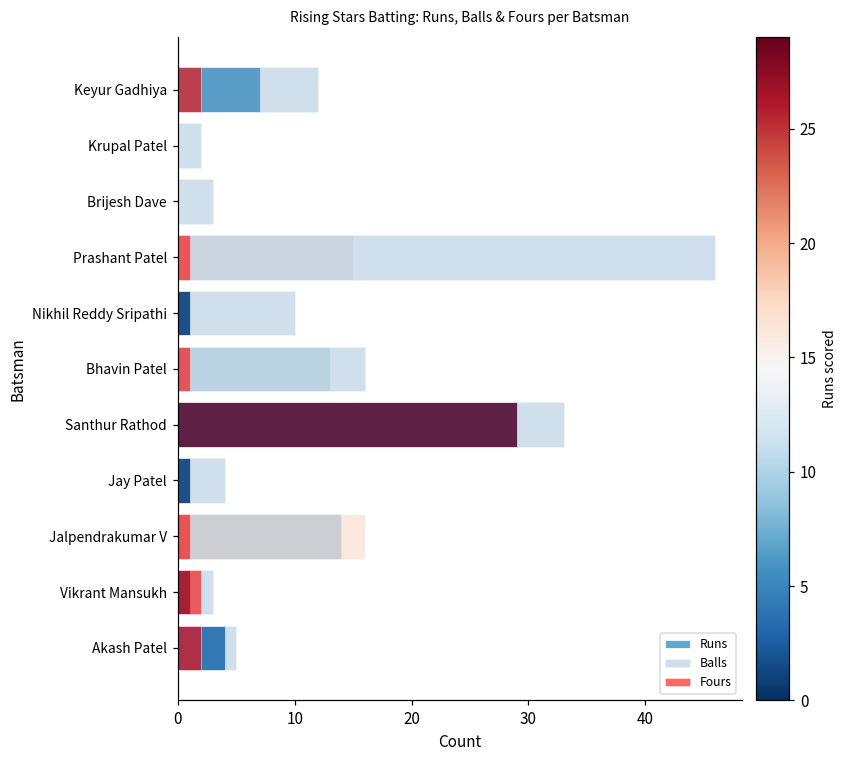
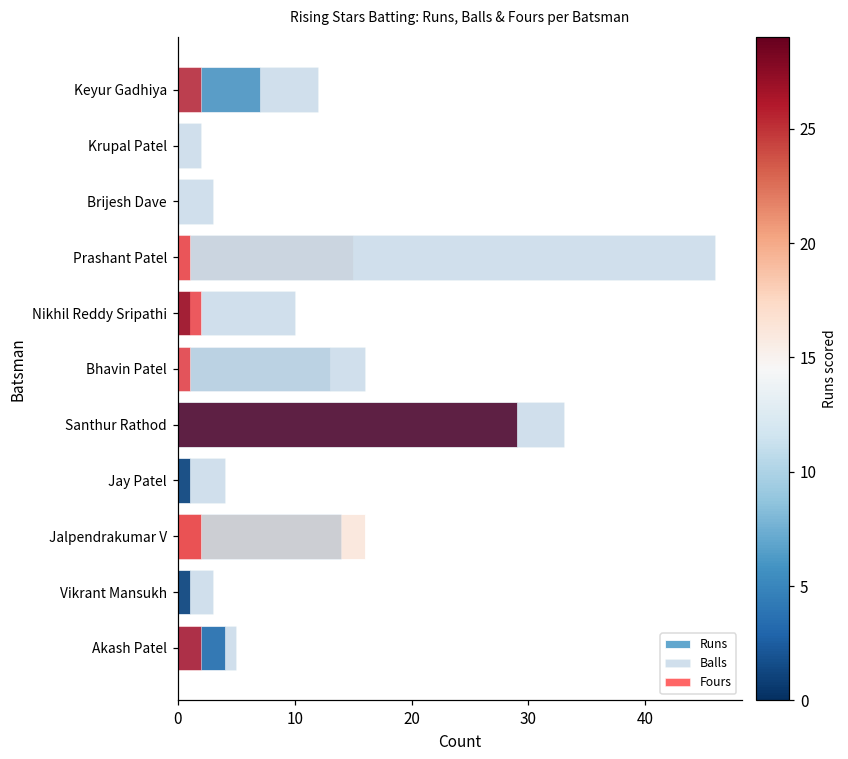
Fours, Nikhil Reddy Sripathi: 0 -> 2
Fours, Jalpendrakumar V: 1 -> 2
Fours, Vikrant Mansukh: 2 -> 0
